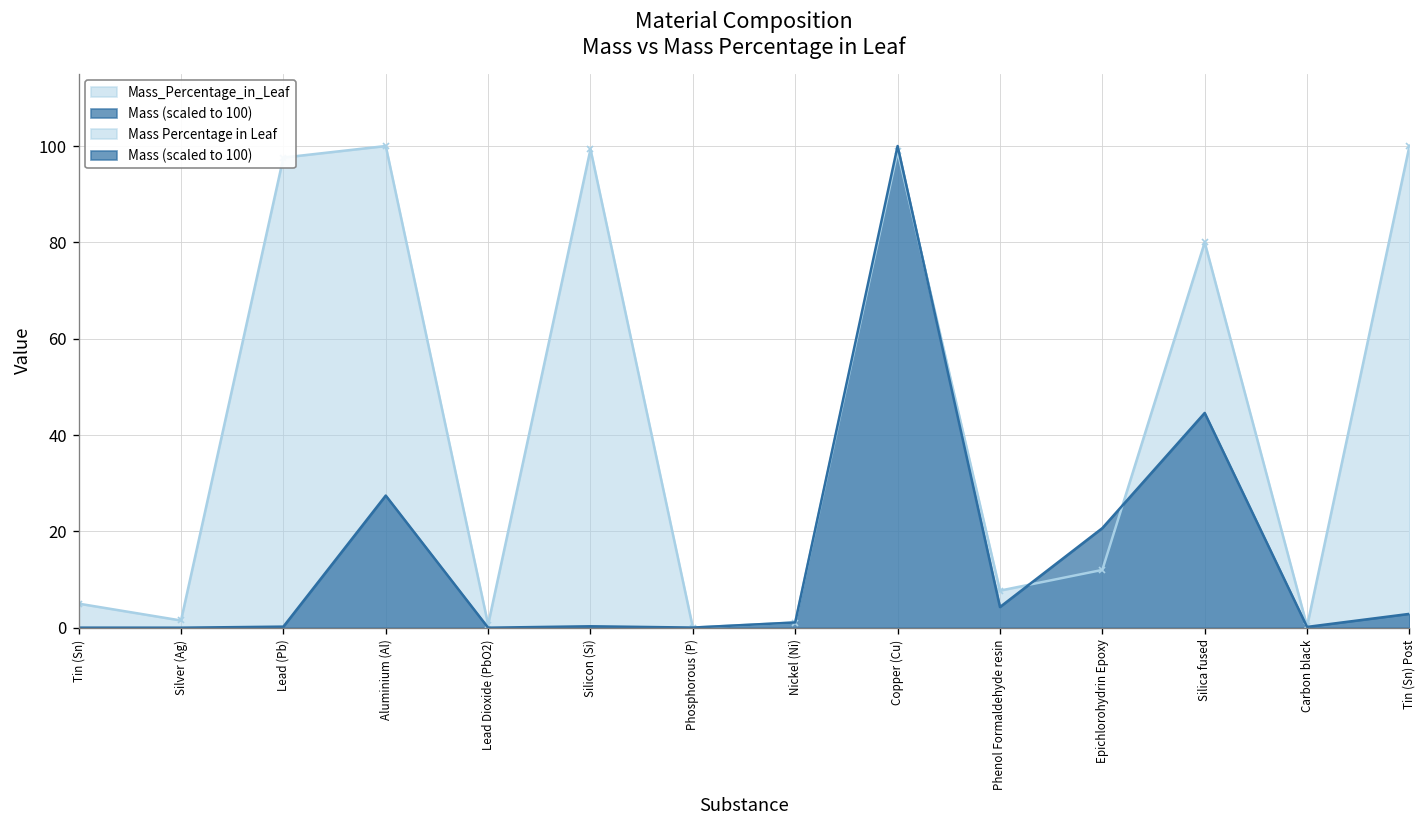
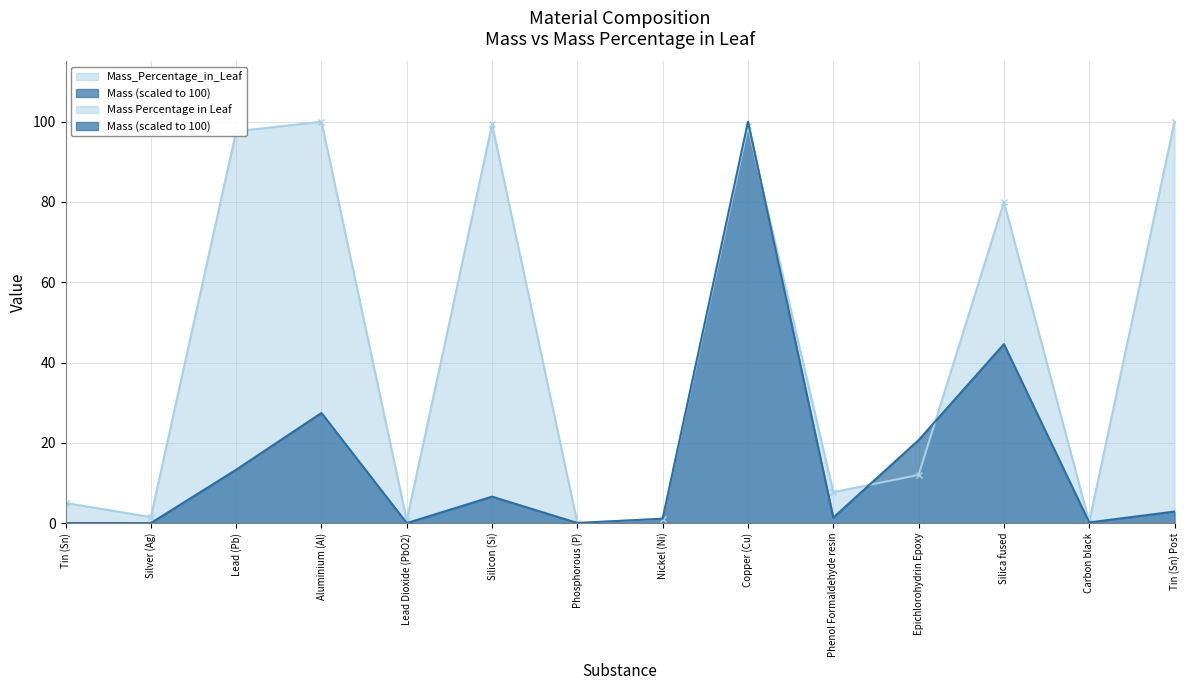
Mass (scaled to 100), Lead (Pb): 0 -> 13
Mass (scaled to 100), Silicon (Si): 0 -> 7
Mass (scaled to 100), Phenol Formaldehyde resin: 4 -> 1
